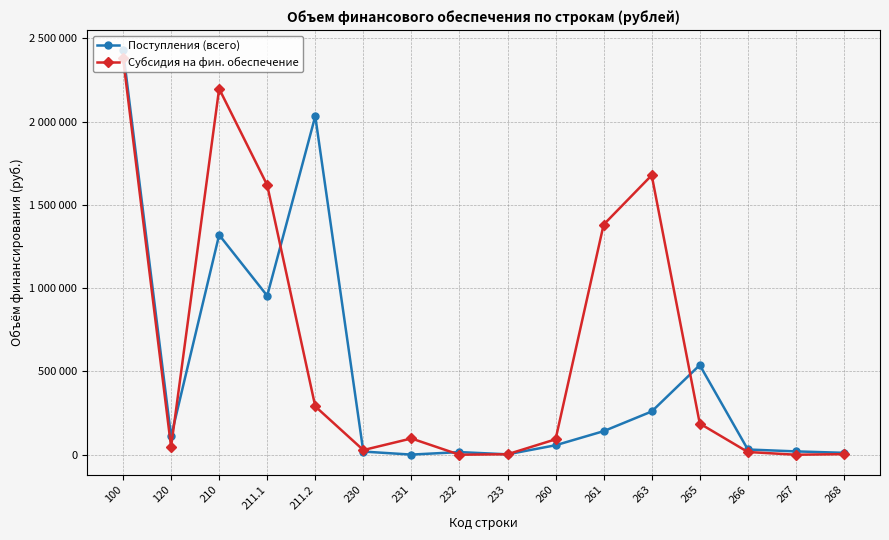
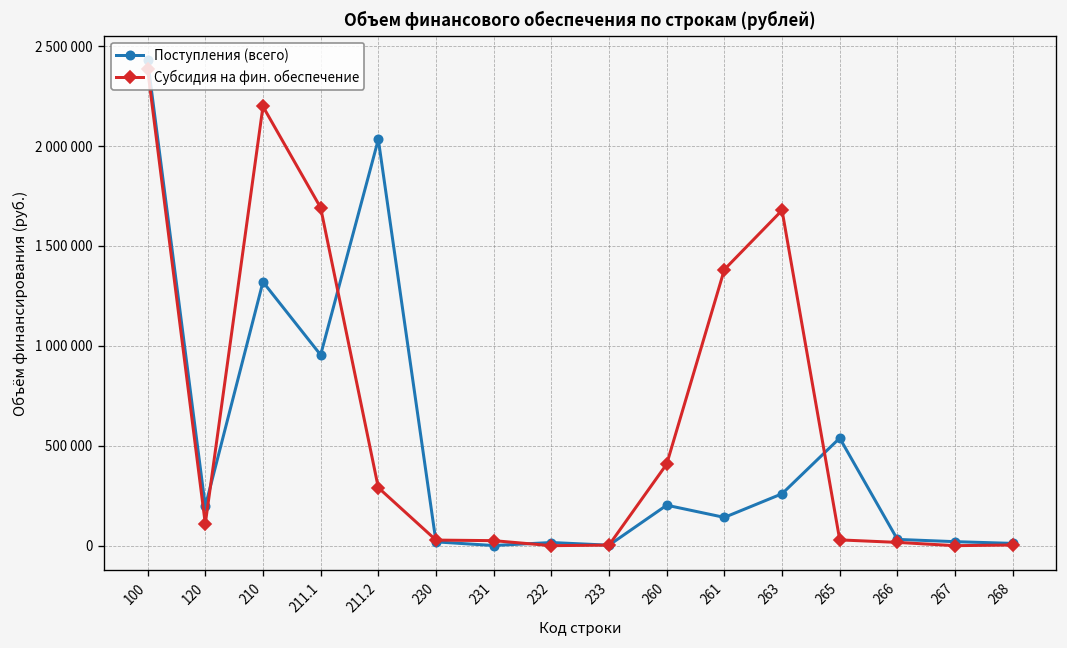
Поступления (всего), 120: 110000 -> 200000
Субсидия на фин. обеспечение, 120: 50000 -> 110000
Субсидия на фин. обеспечение, 211.1: 1620000 -> 1690000
Субсидия на фин. обеспечение, 231: 100000 -> 30000
Поступления (всего), 260: 60000 -> 200000
Субсидия на фин. обеспечение, 260: 90000 -> 410000
Субсидия на фин. обеспечение, 265: 190000 -> 30000
